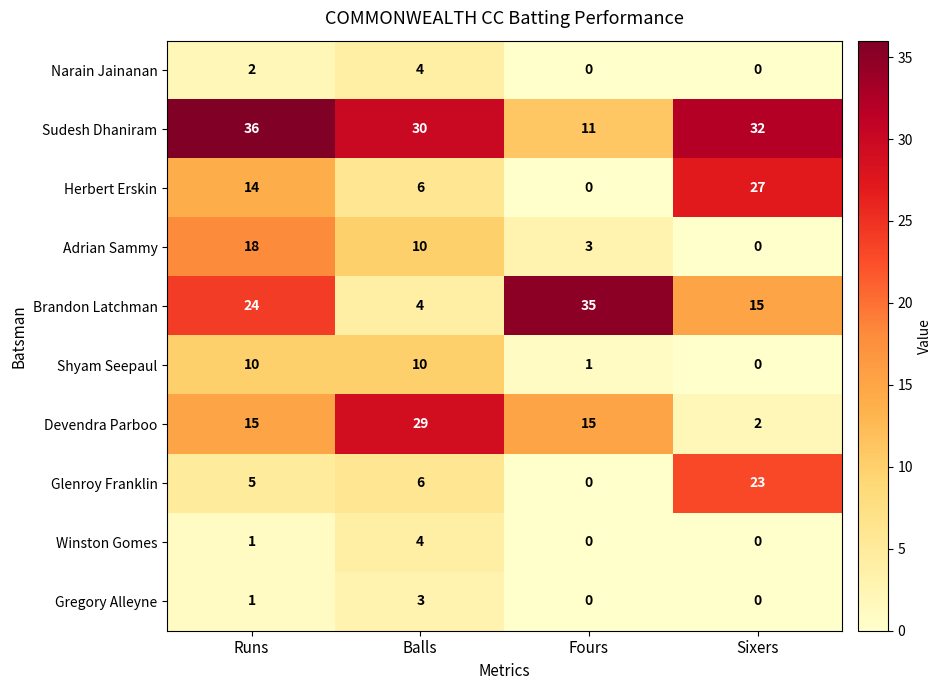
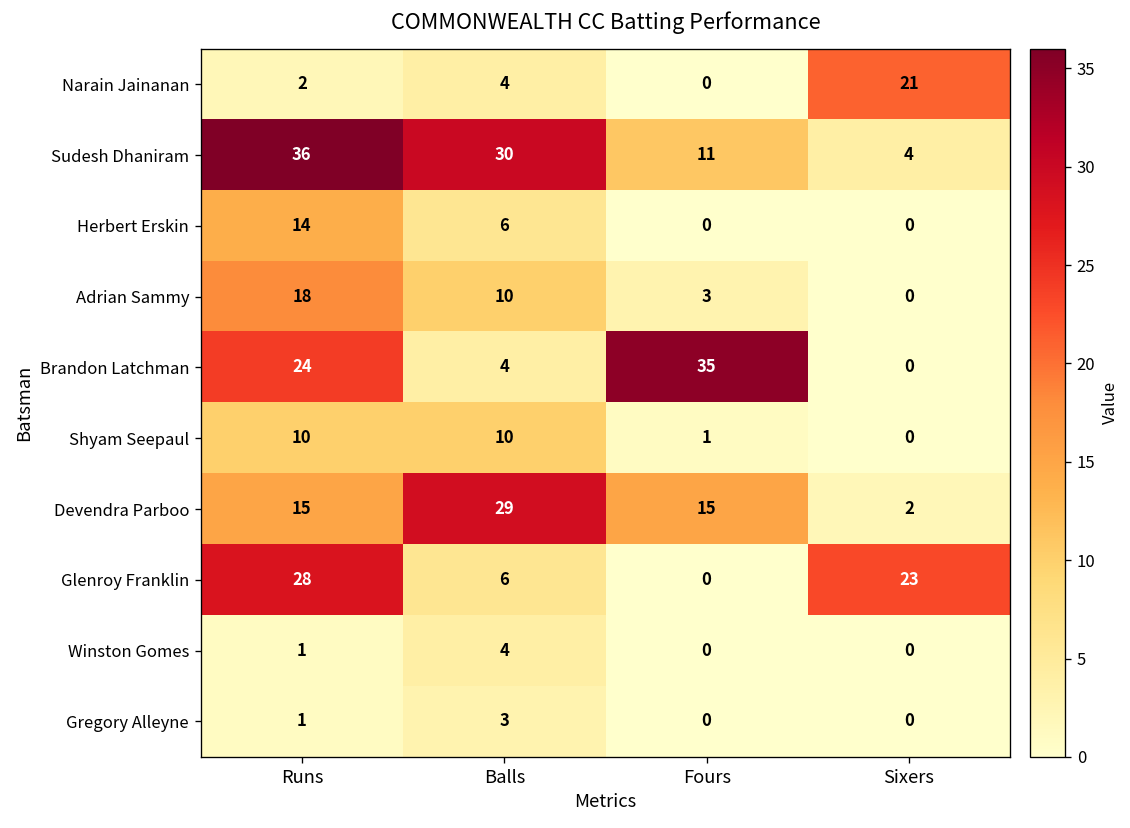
Narain Jainanan, Sixers: 0 -> 21
Sudesh Dhaniram, Sixers: 32 -> 4
Herbert Erskin, Sixers: 27 -> 0
Brandon Latchman, Sixers: 15 -> 0
Glenroy Franklin, Runs: 5 -> 28
